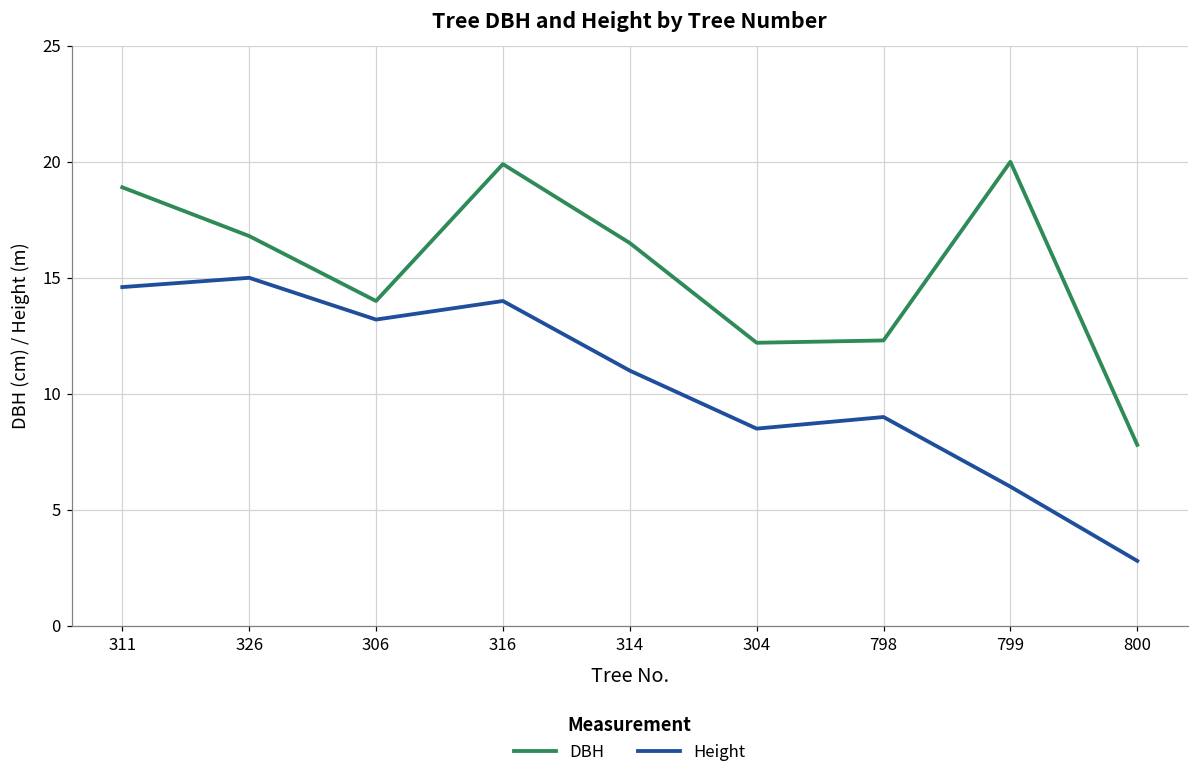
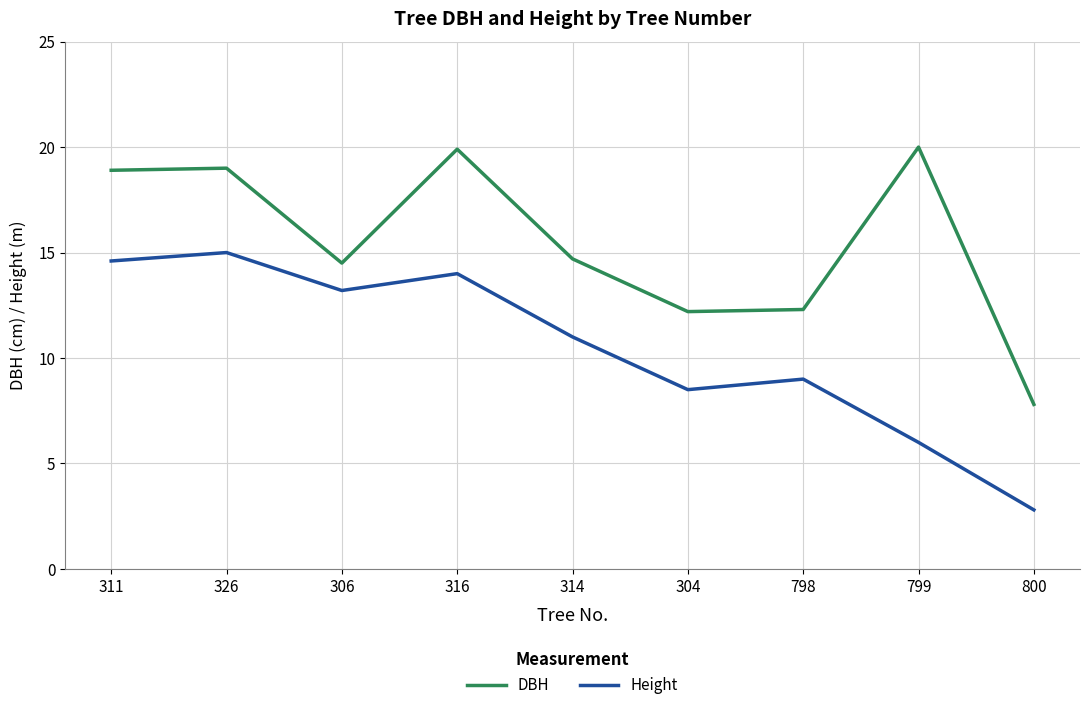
DBH, 326: 16.8 -> 19.0
DBH, 306: 14.0 -> 14.5
DBH, 314: 16.5 -> 14.7
